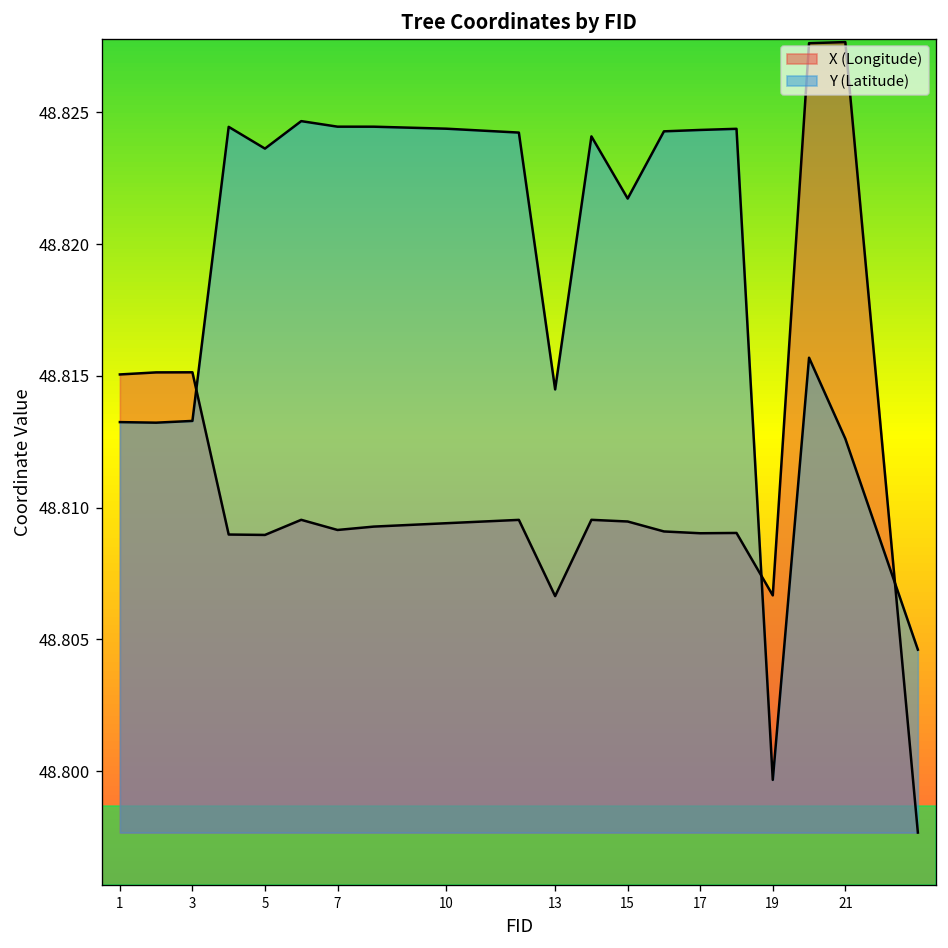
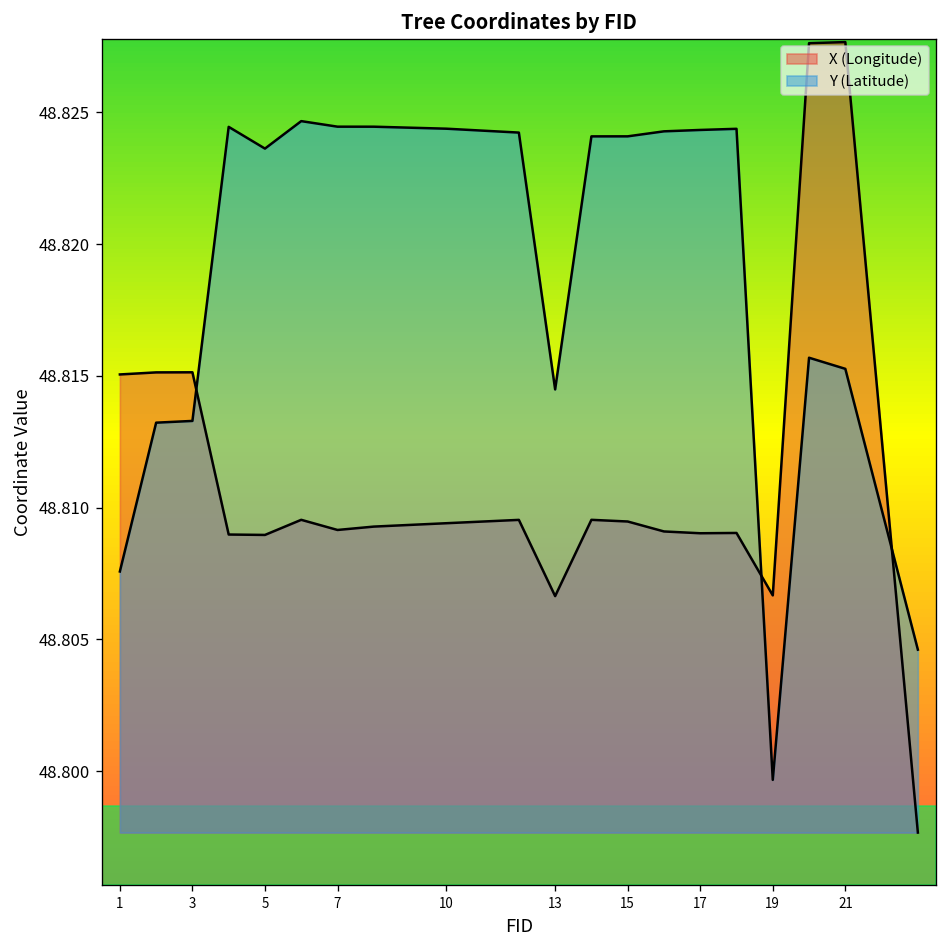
Y (Latitude), 1: 48.8132 -> 48.8076
Y (Latitude), 15: 48.8217 -> 48.8241
Y (Latitude), 21: 48.8126 -> 48.8153
